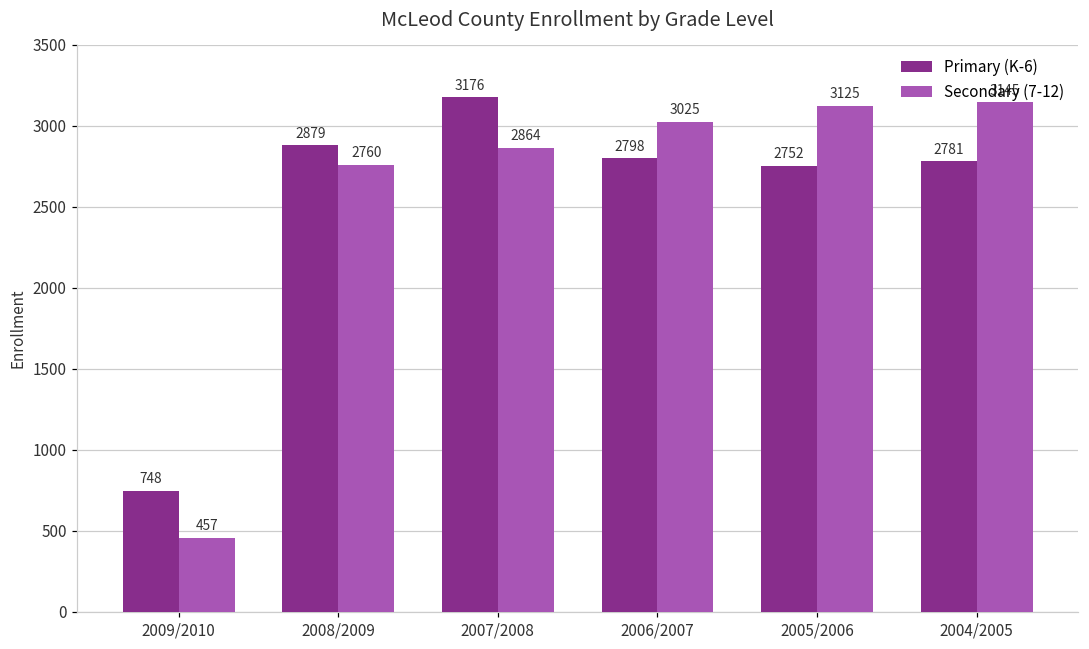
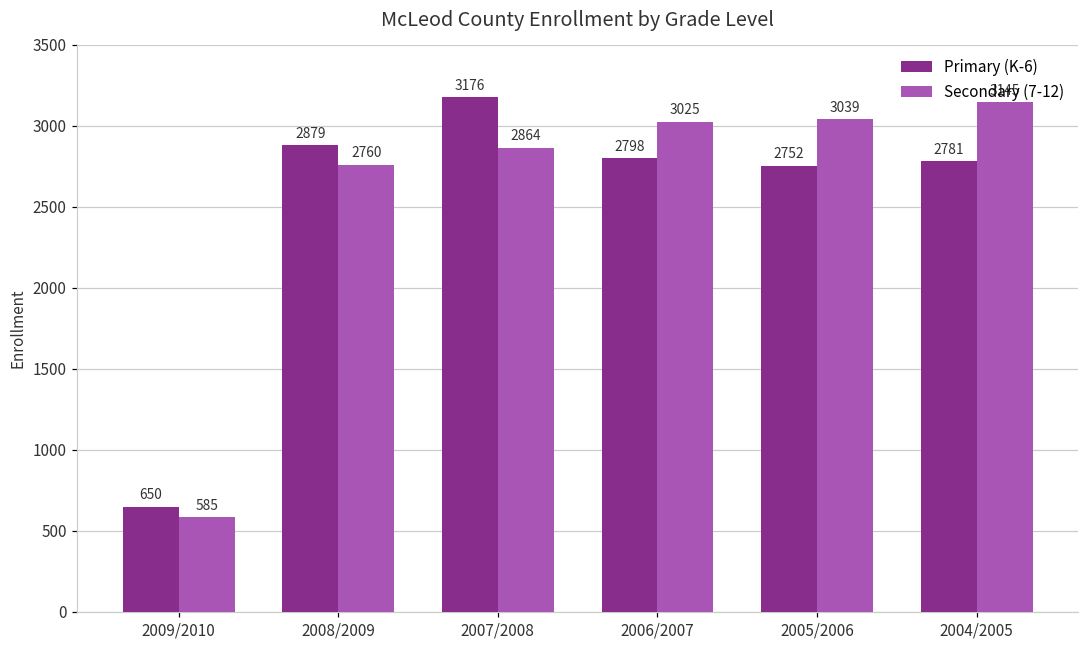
Primary (K-6), 2009/2010: 748 -> 650
Secondary (7-12), 2009/2010: 457 -> 585
Secondary (7-12), 2005/2006: 3125 -> 3039
